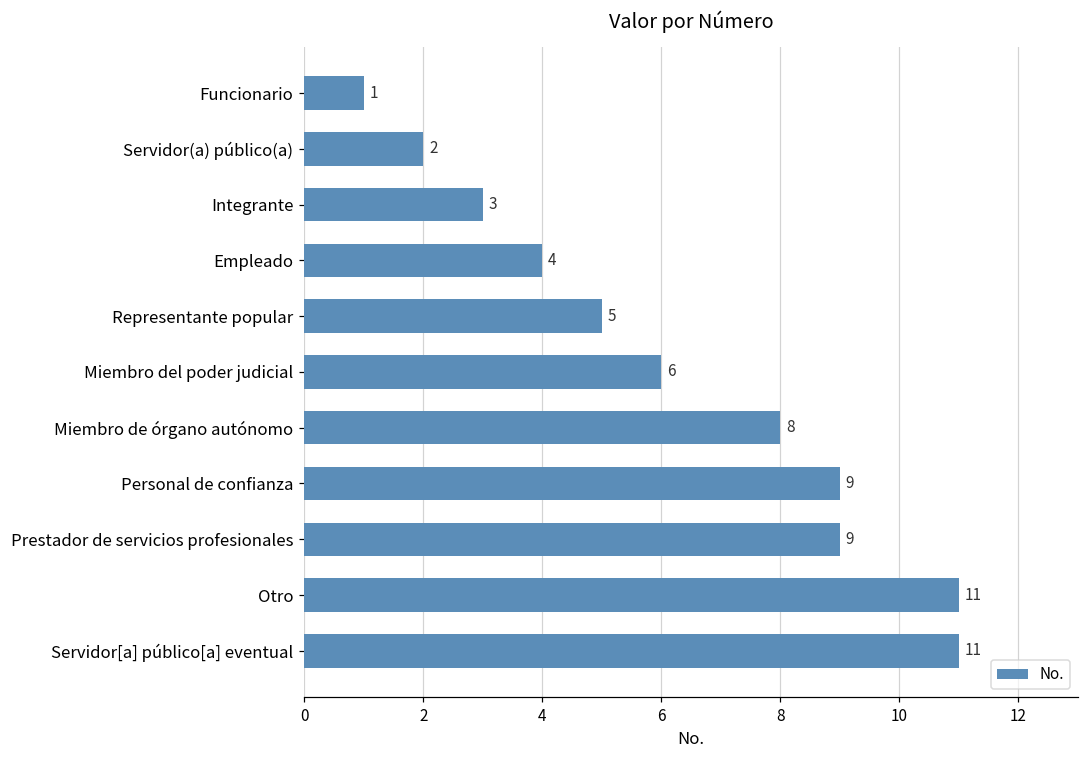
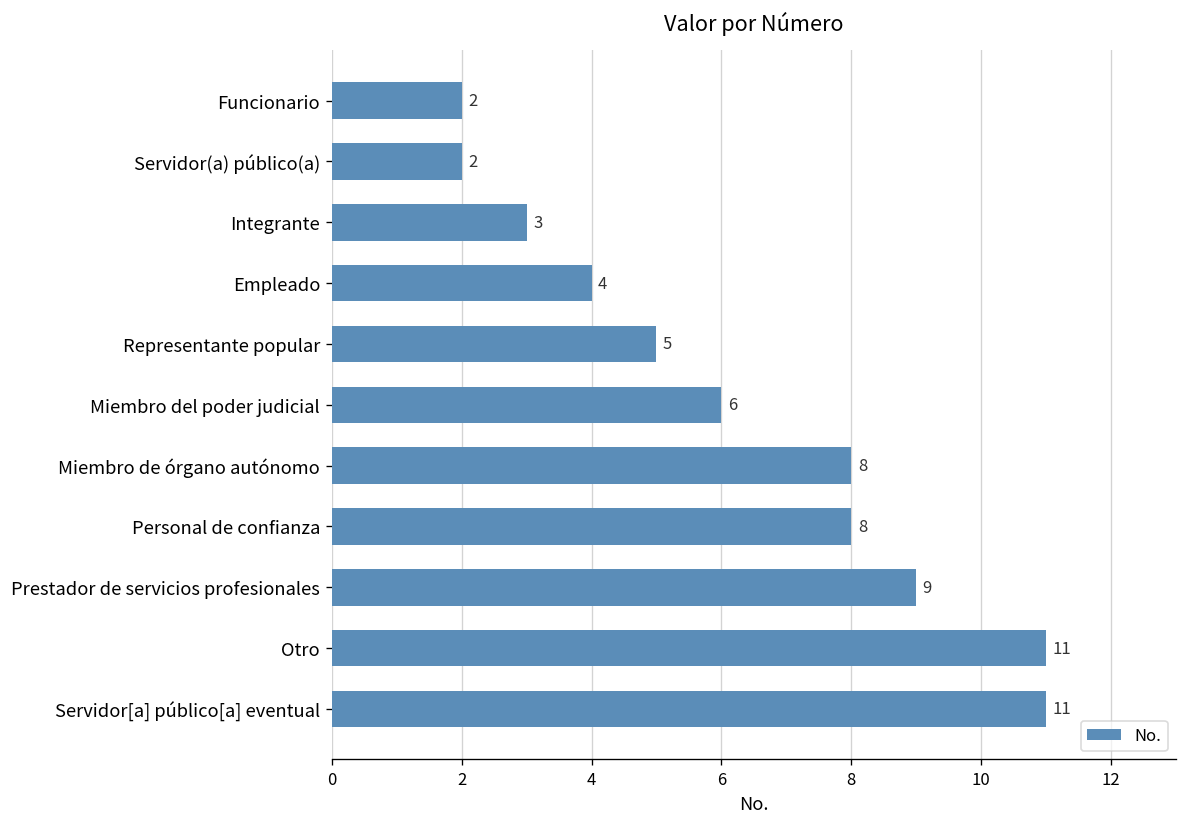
Funcionario: 1 -> 2
Personal de confianza: 9 -> 8
